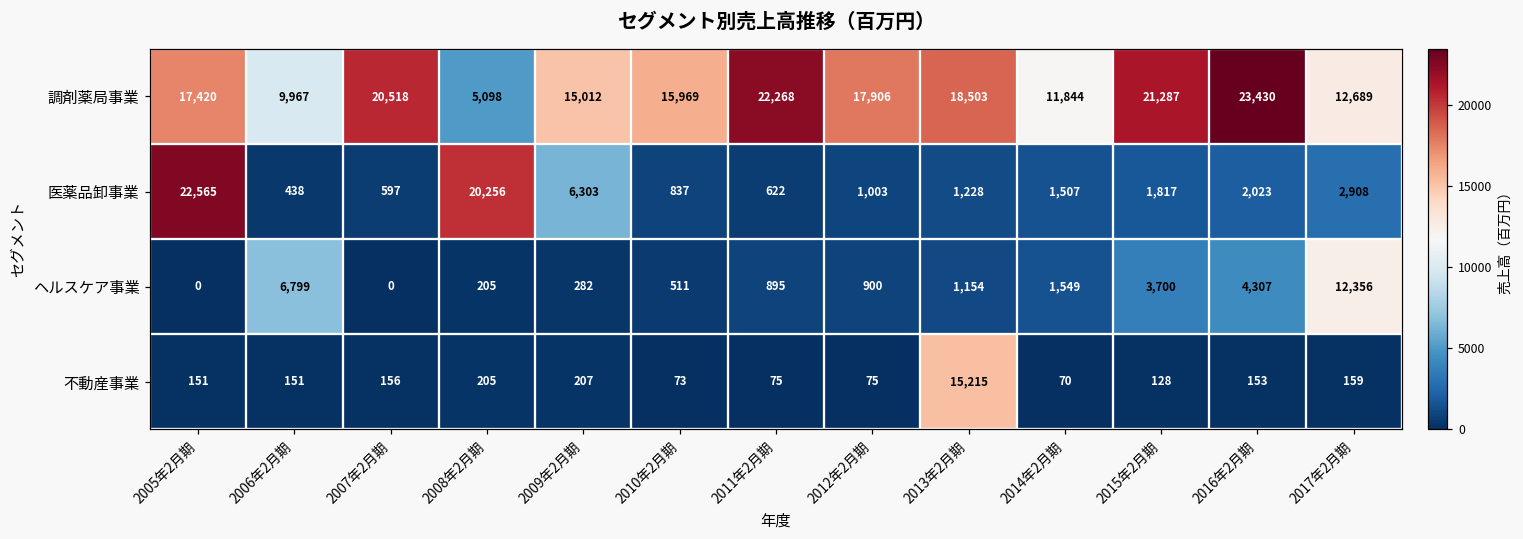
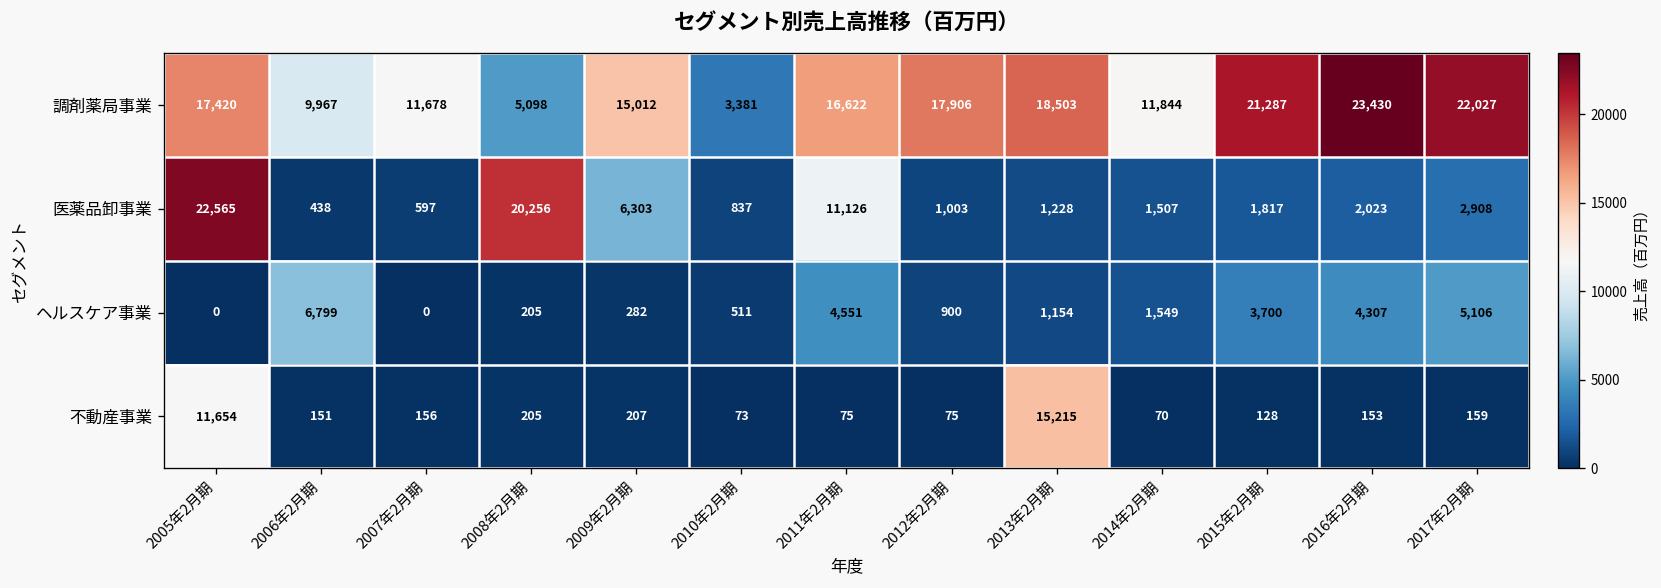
調剤薬局事業, 2007年2月期: 20,518 -> 11,678
調剤薬局事業, 2010年2月期: 15,969 -> 3,381
調剤薬局事業, 2011年2月期: 22,268 -> 16,622
調剤薬局事業, 2017年2月期: 12,689 -> 22,027
医薬品卸事業, 2011年2月期: 622 -> 11,126
ヘルスケア事業, 2011年2月期: 895 -> 4,551
ヘルスケア事業, 2017年2月期: 12,356 -> 5,106
不動産事業, 2005年2月期: 151 -> 11,654
